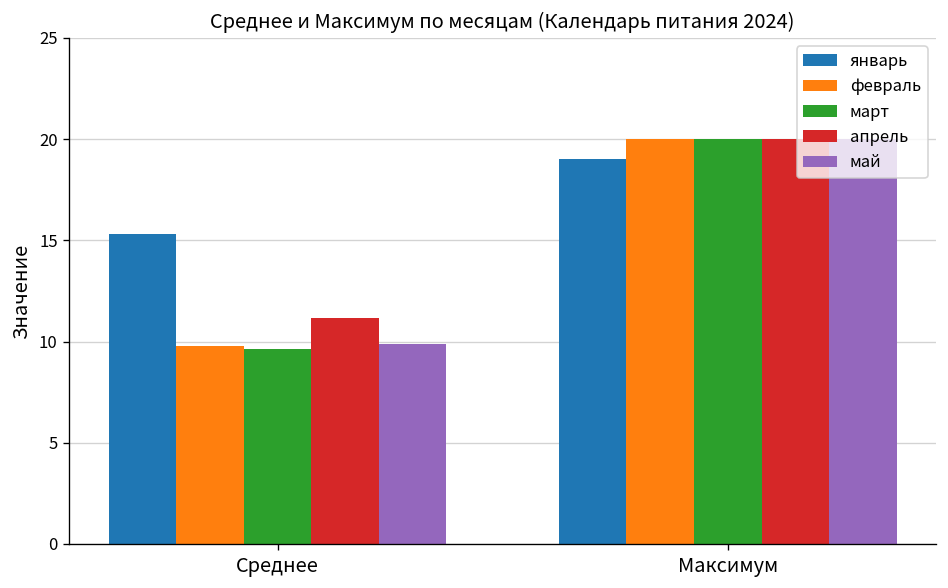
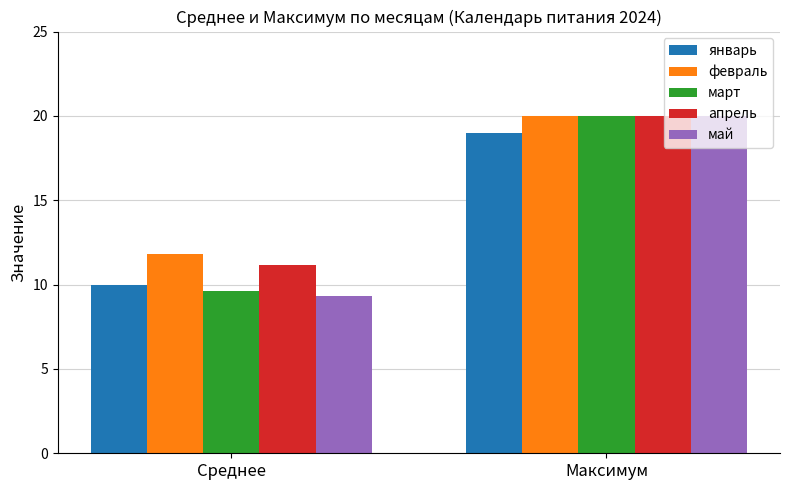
январь, Среднее: 15.3 -> 10.0
февраль, Среднее: 9.8 -> 11.8
май, Среднее: 9.9 -> 9.4
